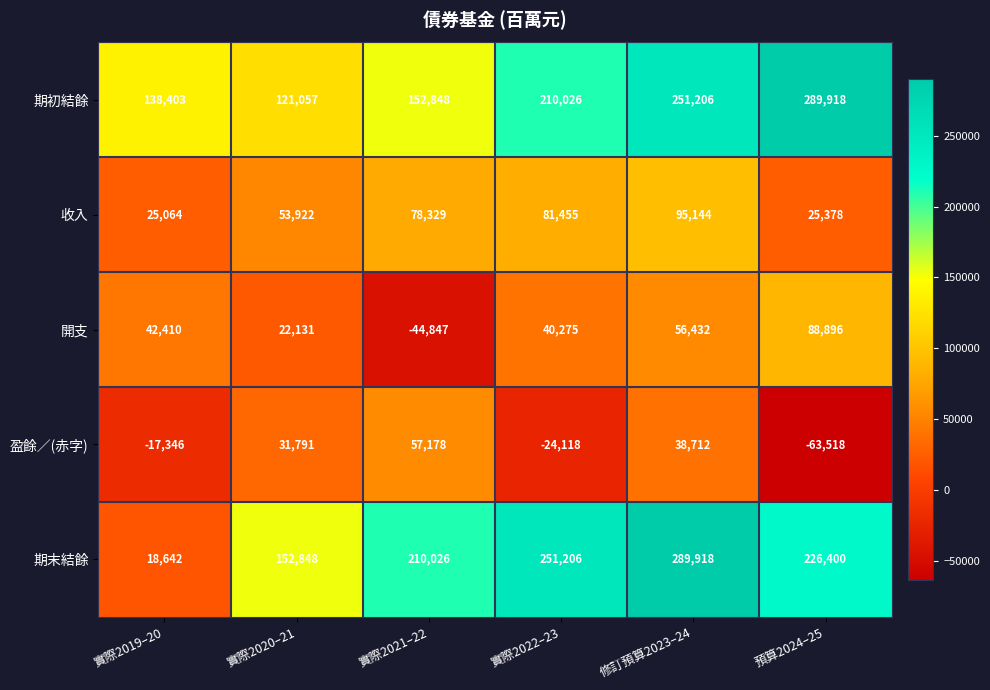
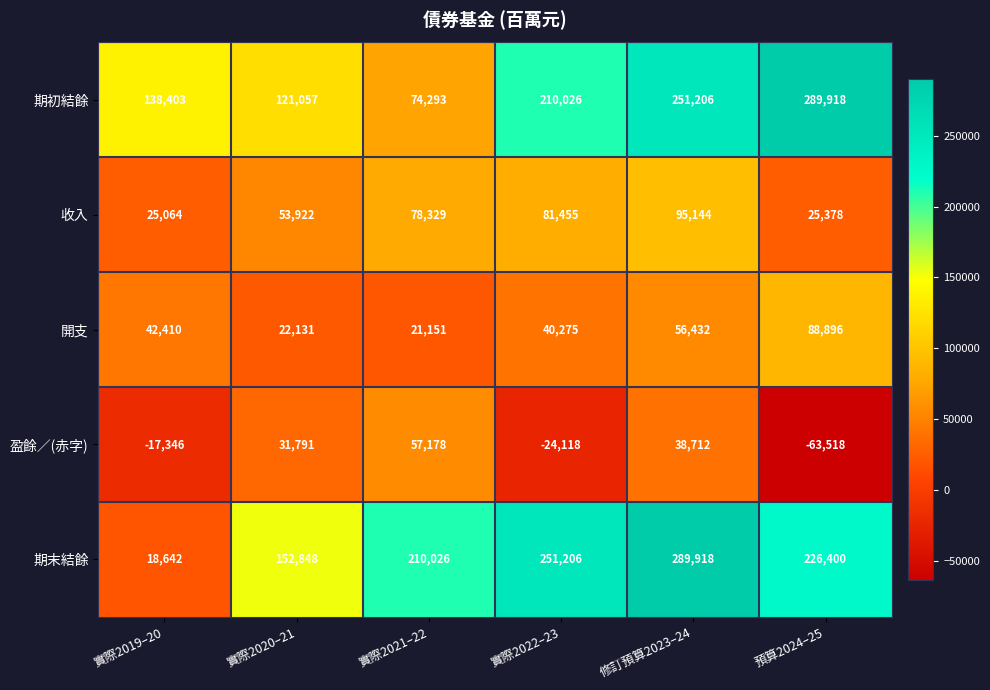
期初結餘, 實際2021–22: 152,848 -> 74,293
開支, 實際2021–22: -44,847 -> 21,151
